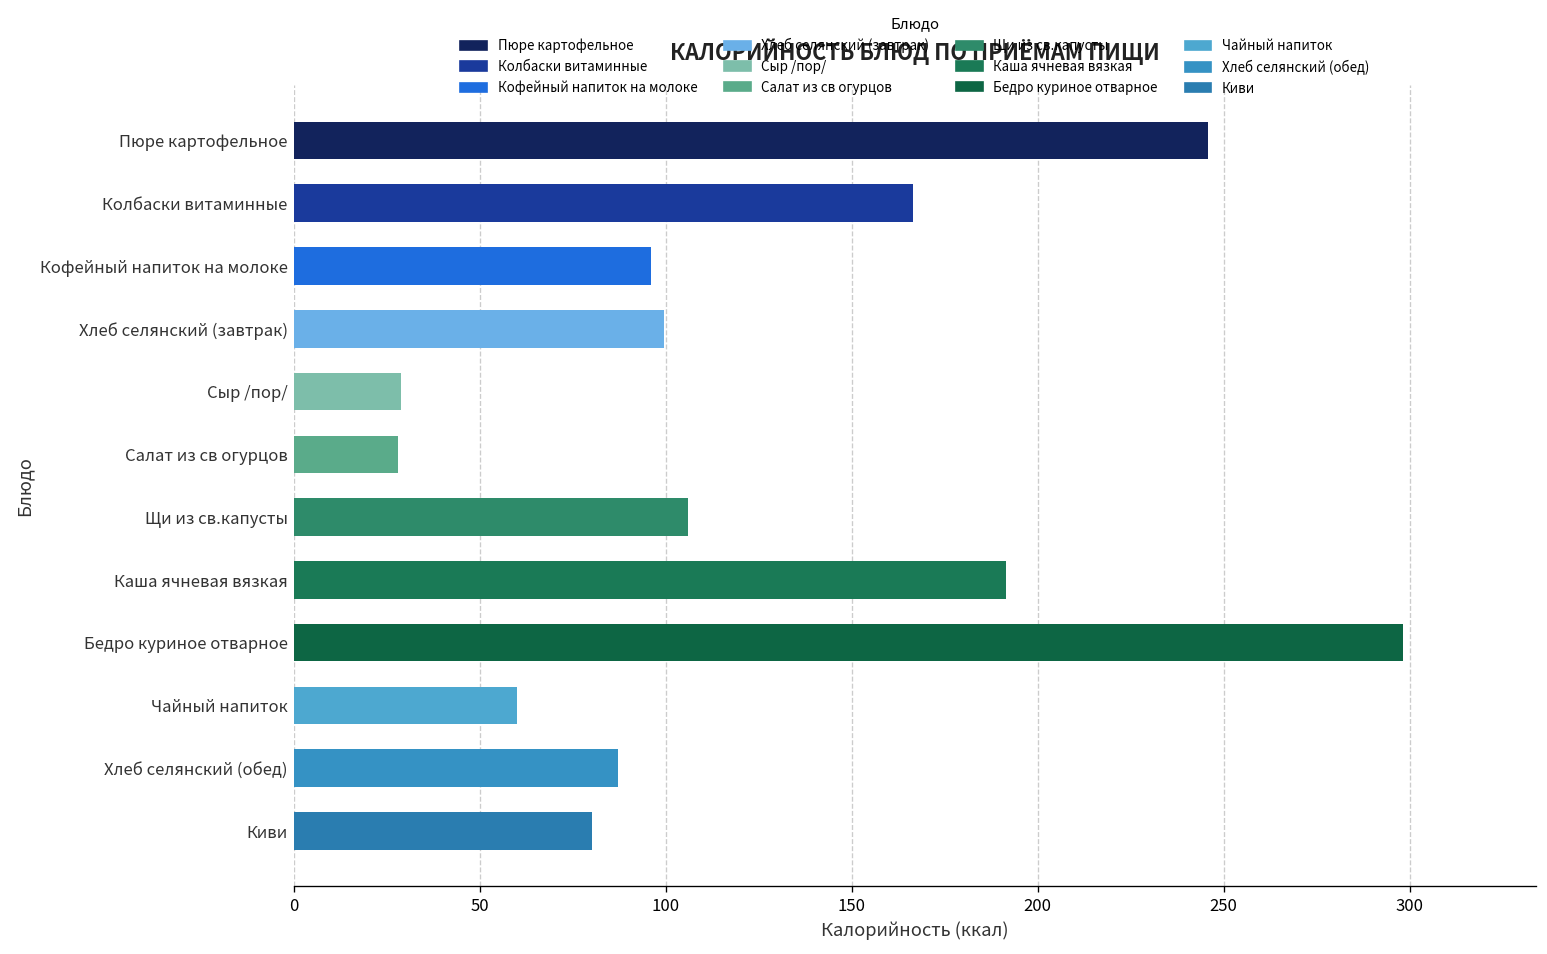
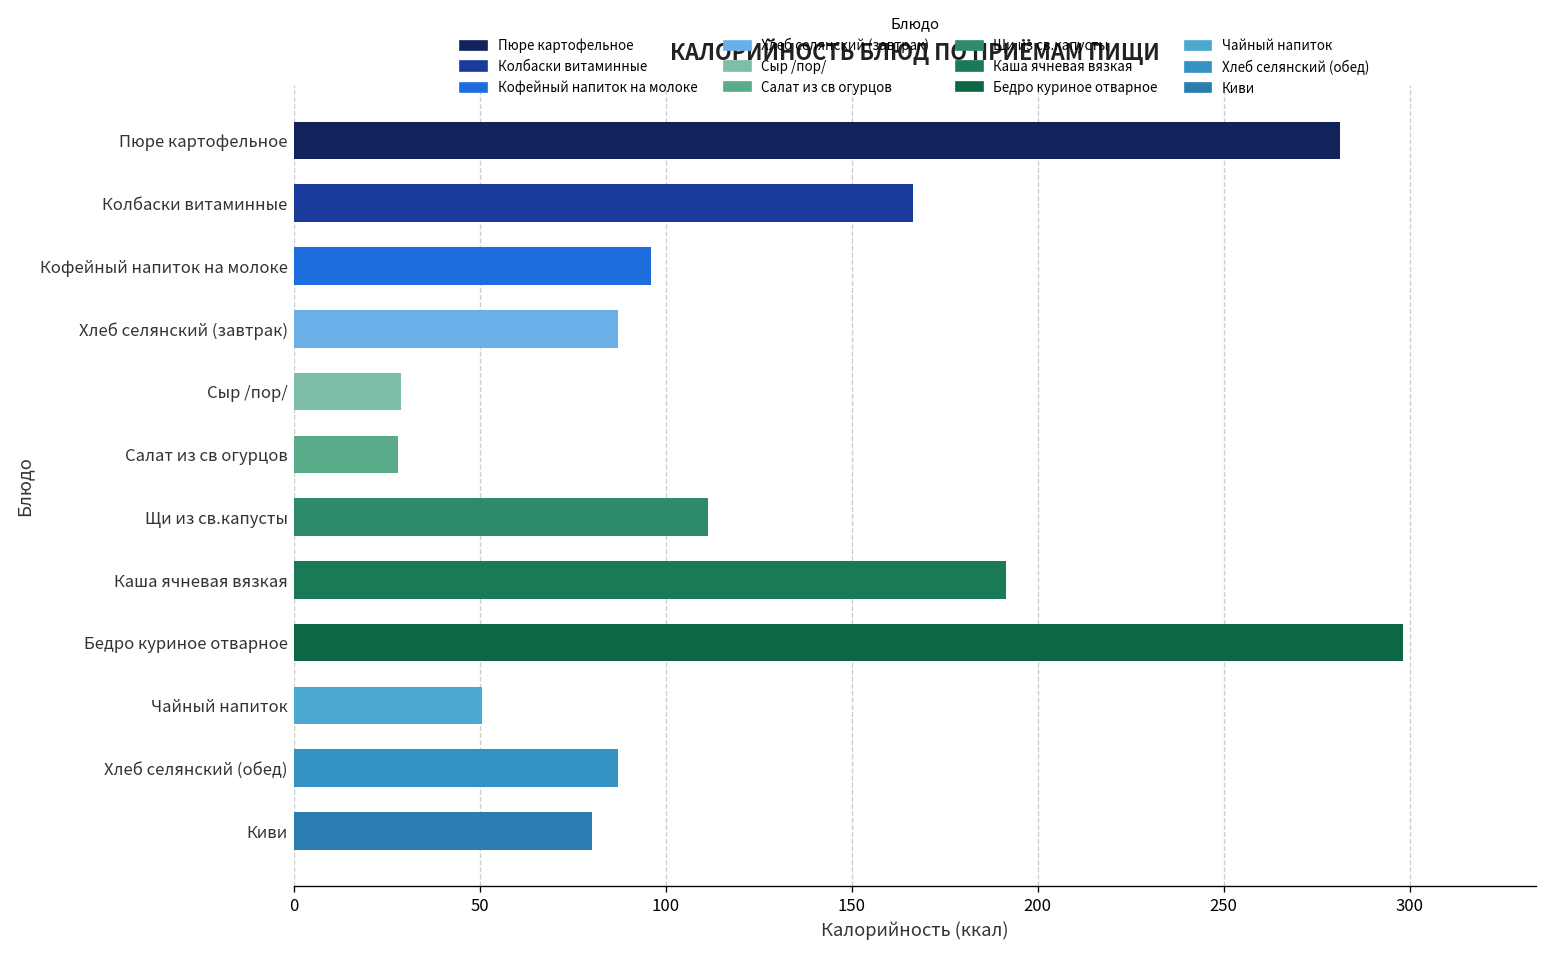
Пюре картофельное: 246 -> 281
Хлеб селянский (завтрак): 100 -> 87
Щи из св.капусты: 106 -> 111
Чайный напиток: 60 -> 51
